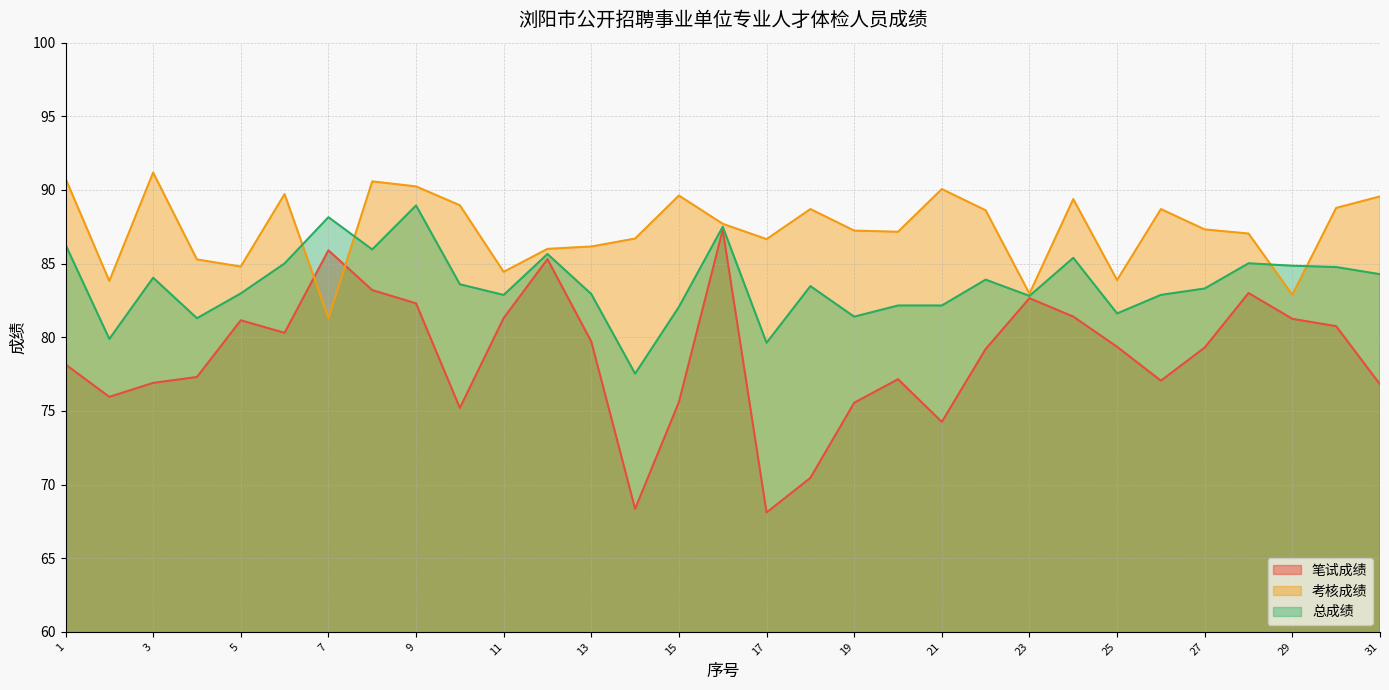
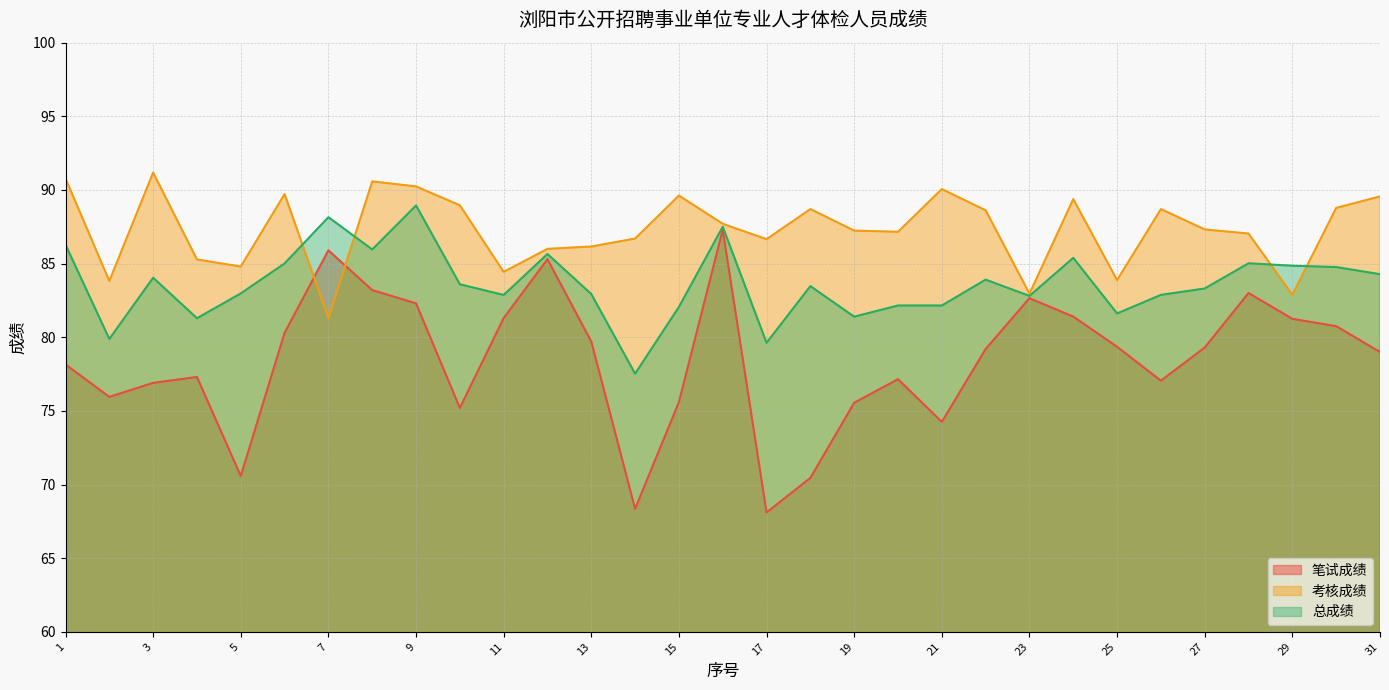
笔试成绩, 5: 81.2 -> 70.6
笔试成绩, 31: 76.8 -> 79.0
